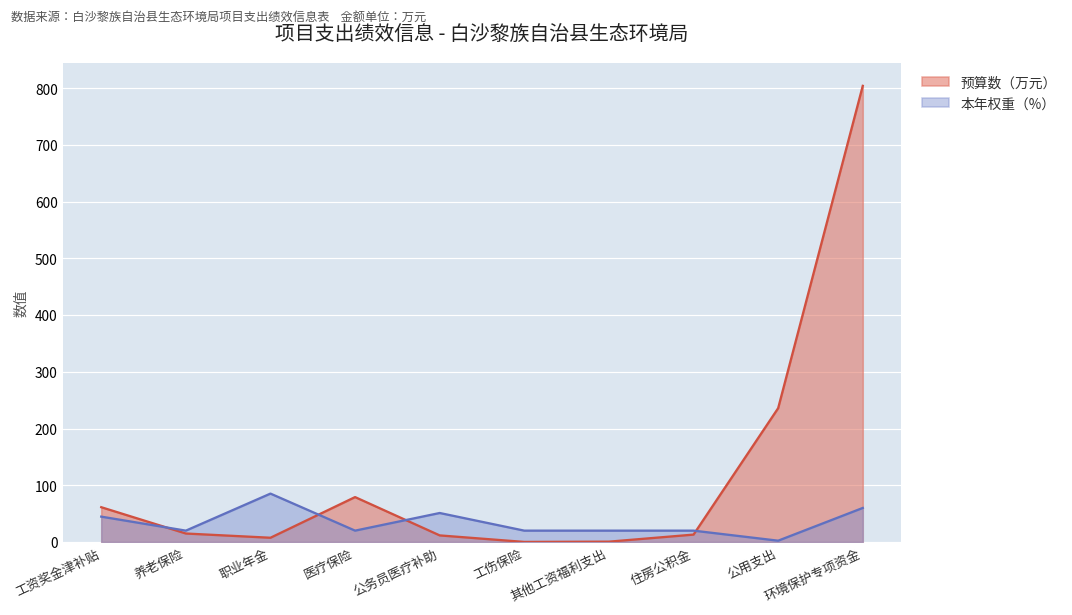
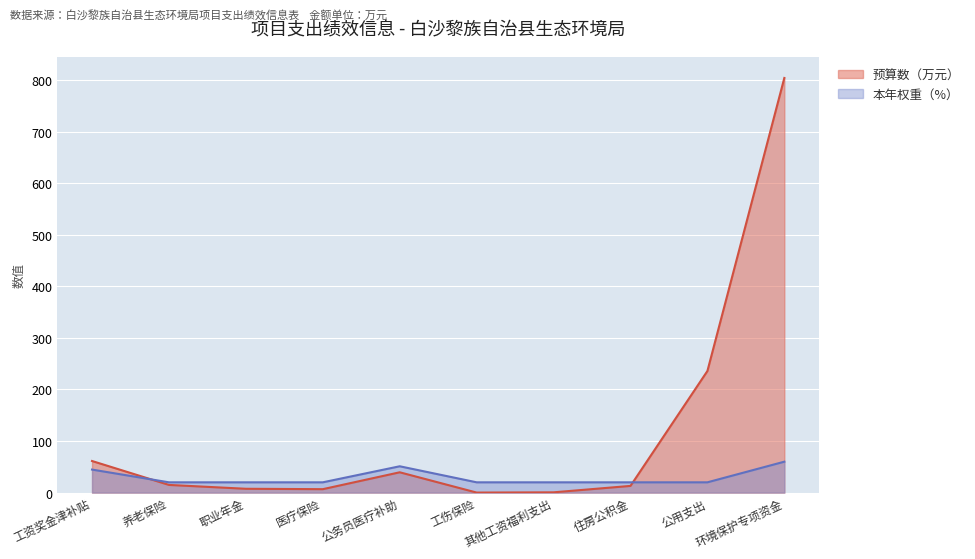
本年权重（%）, 职业年金: 90 -> 20
预算数（万元）, 医疗保险: 80 -> 10
预算数（万元）, 公务员医疗补助: 10 -> 40
本年权重（%）, 公用支出: 0 -> 20
